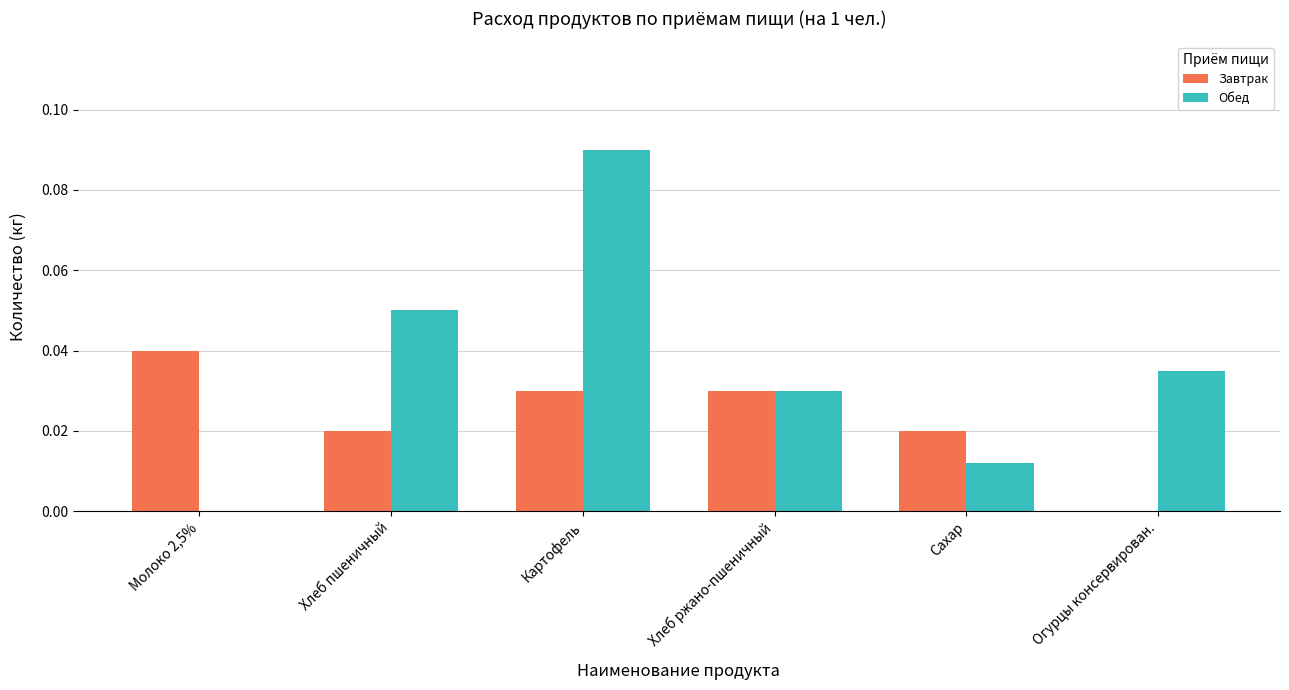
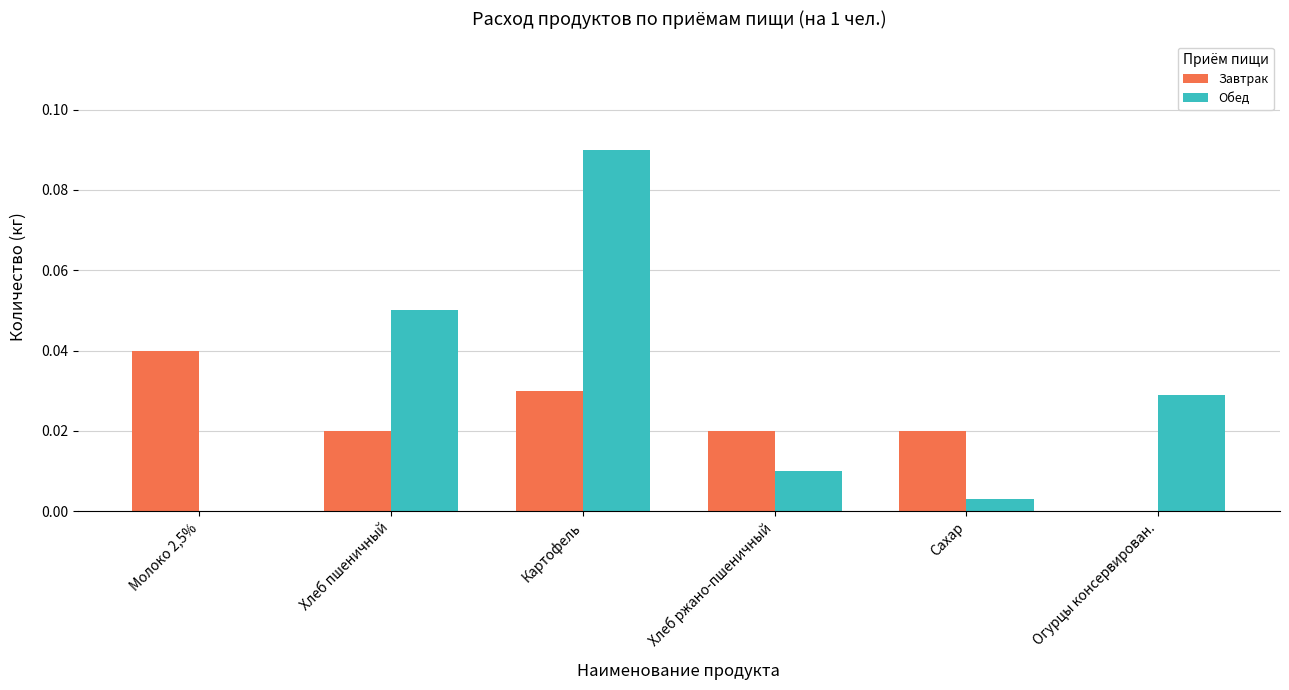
Завтрак, Хлеб ржано-пшеничный: 0.03 -> 0.02
Обед, Хлеб ржано-пшеничный: 0.03 -> 0.01
Обед, Сахар: 0.012 -> 0.003
Обед, Огурцы консервирован.: 0.035 -> 0.029
